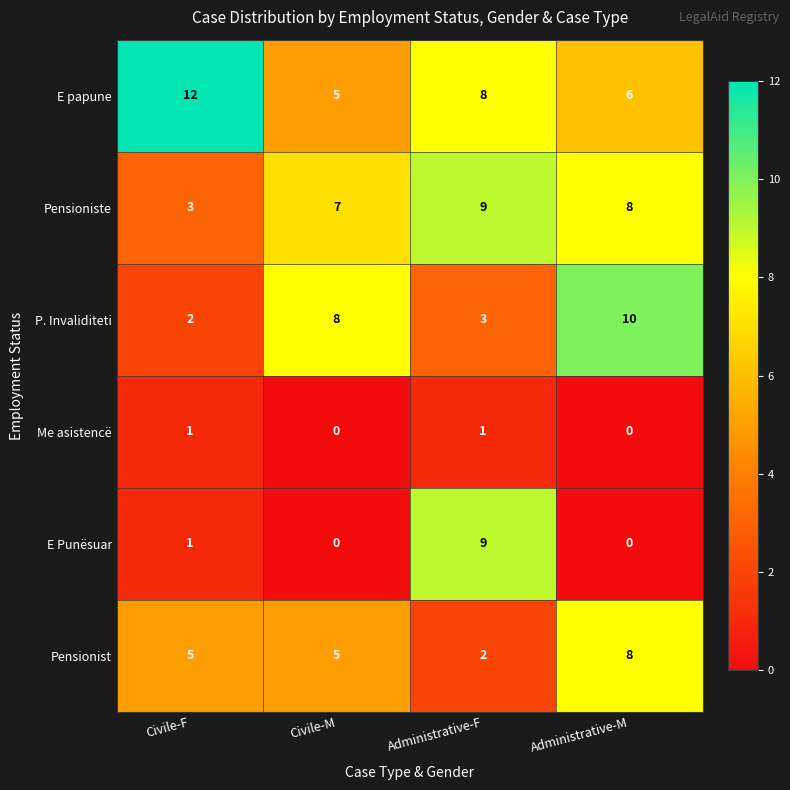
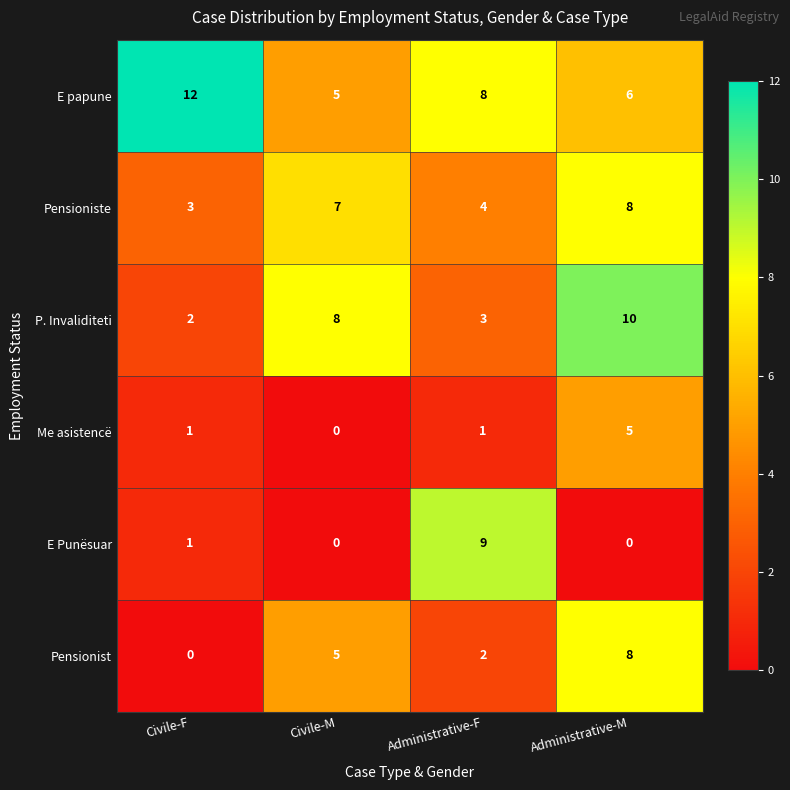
Pensioniste, Administrative-F: 9 -> 4
Me asistencë, Administrative-M: 0 -> 5
Pensionist, Civile-F: 5 -> 0
